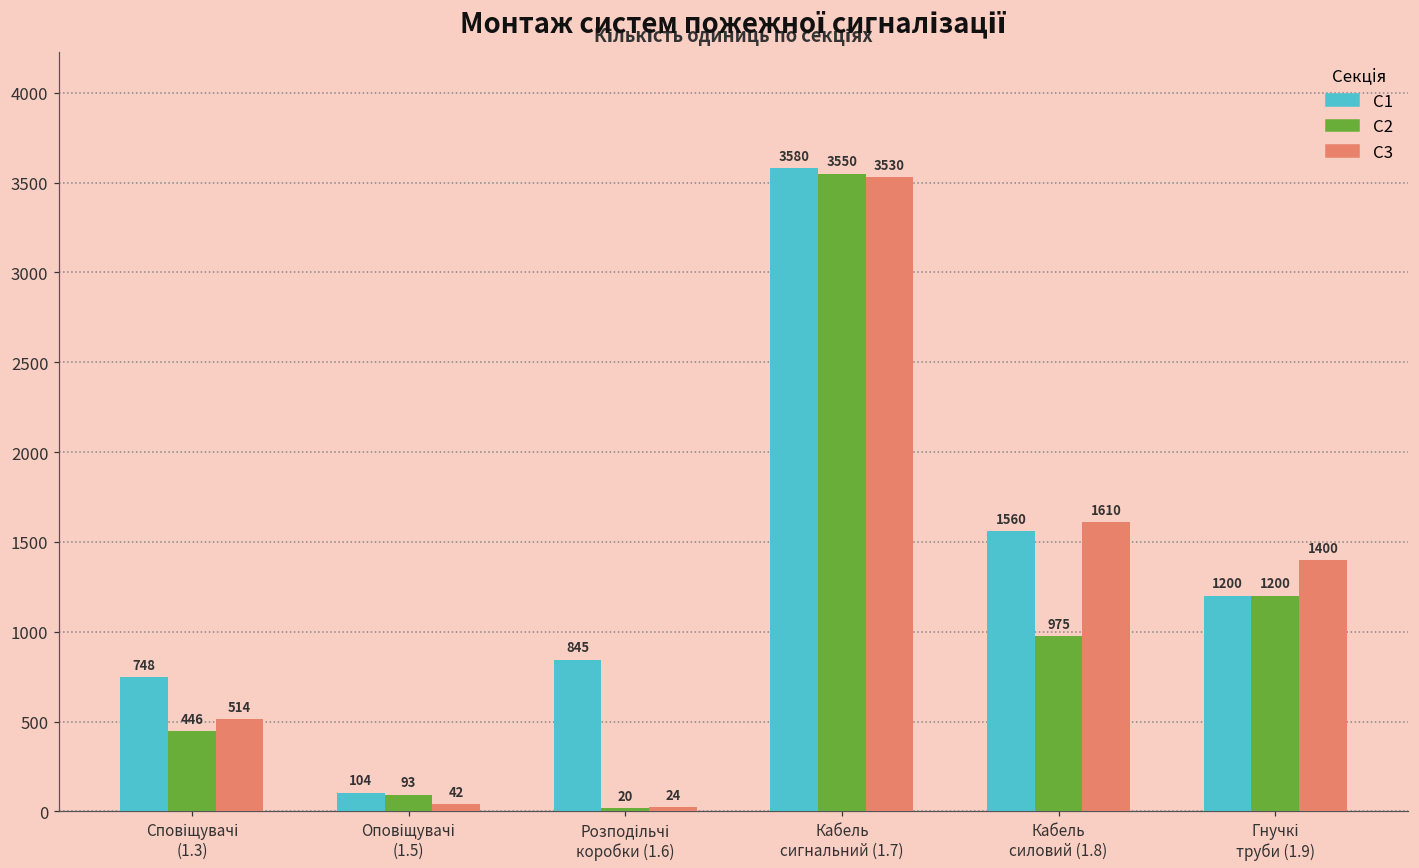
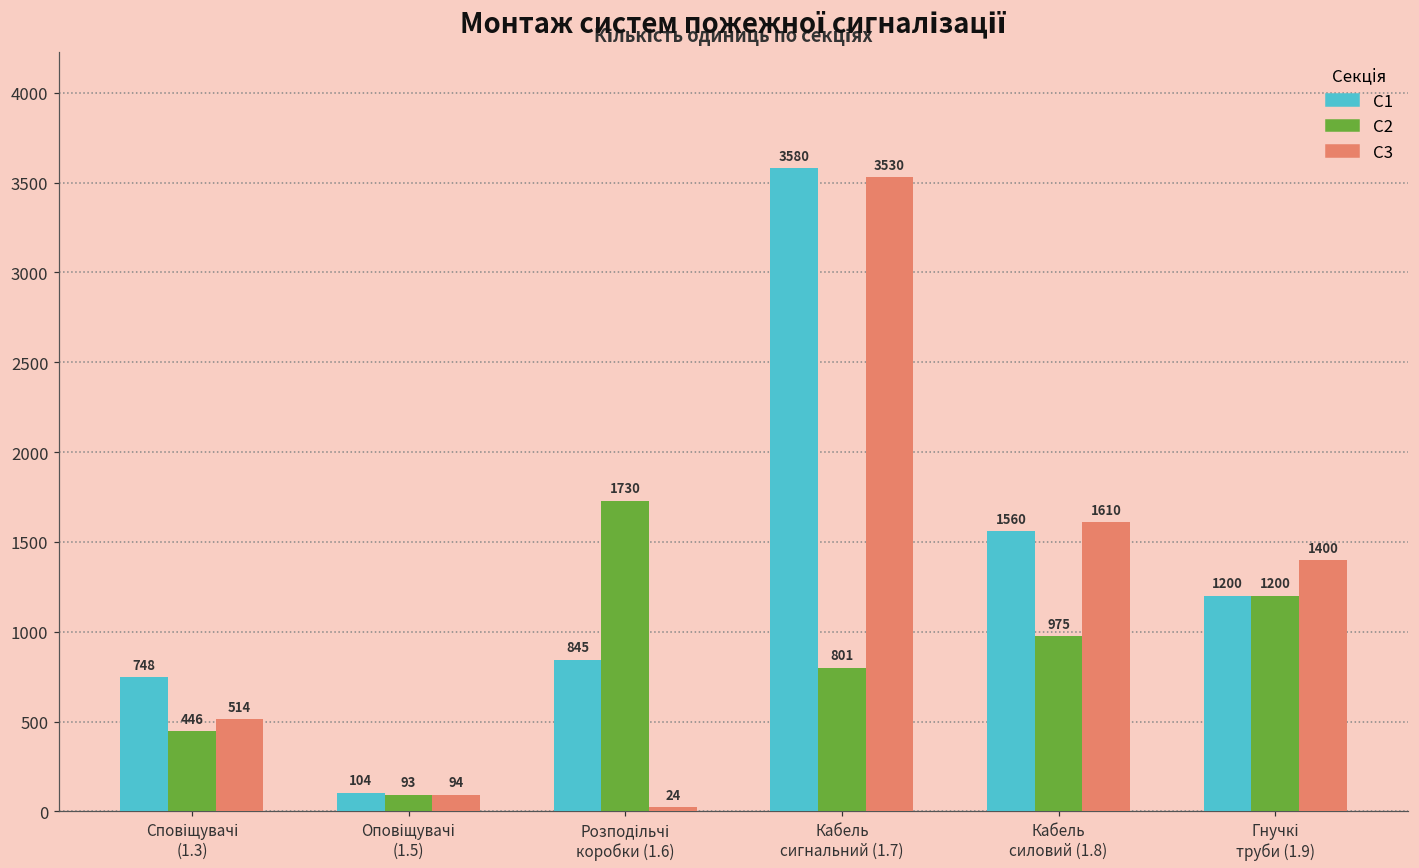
С3, Оповіщувачі (1.5): 42 -> 94
С2, Розподільчі коробки (1.6): 20 -> 1730
С2, Кабель сигнальний (1.7): 3550 -> 801
